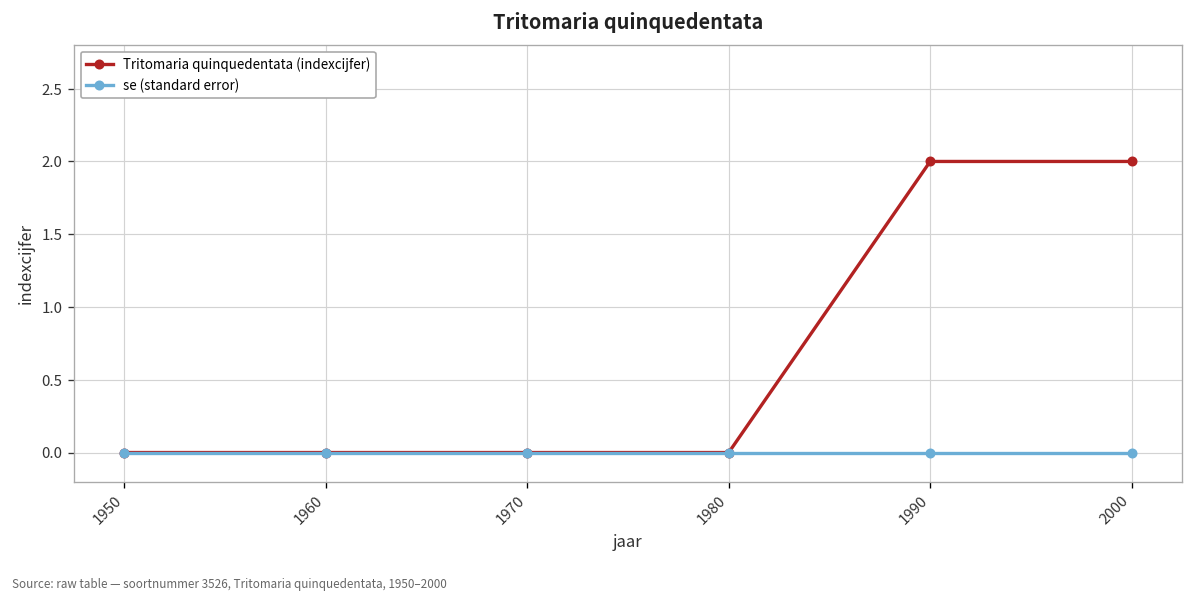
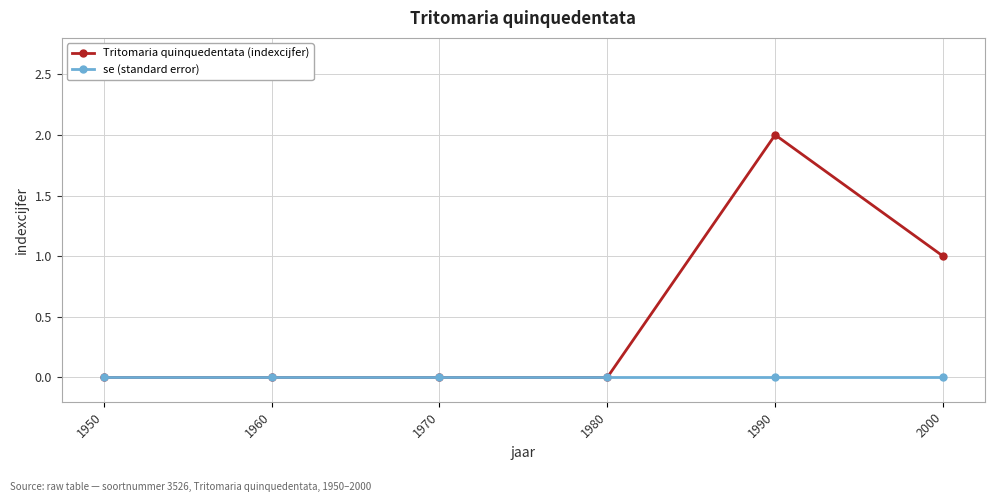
Tritomaria quinquedentata (indexcijfer), 2000: 2 -> 1
